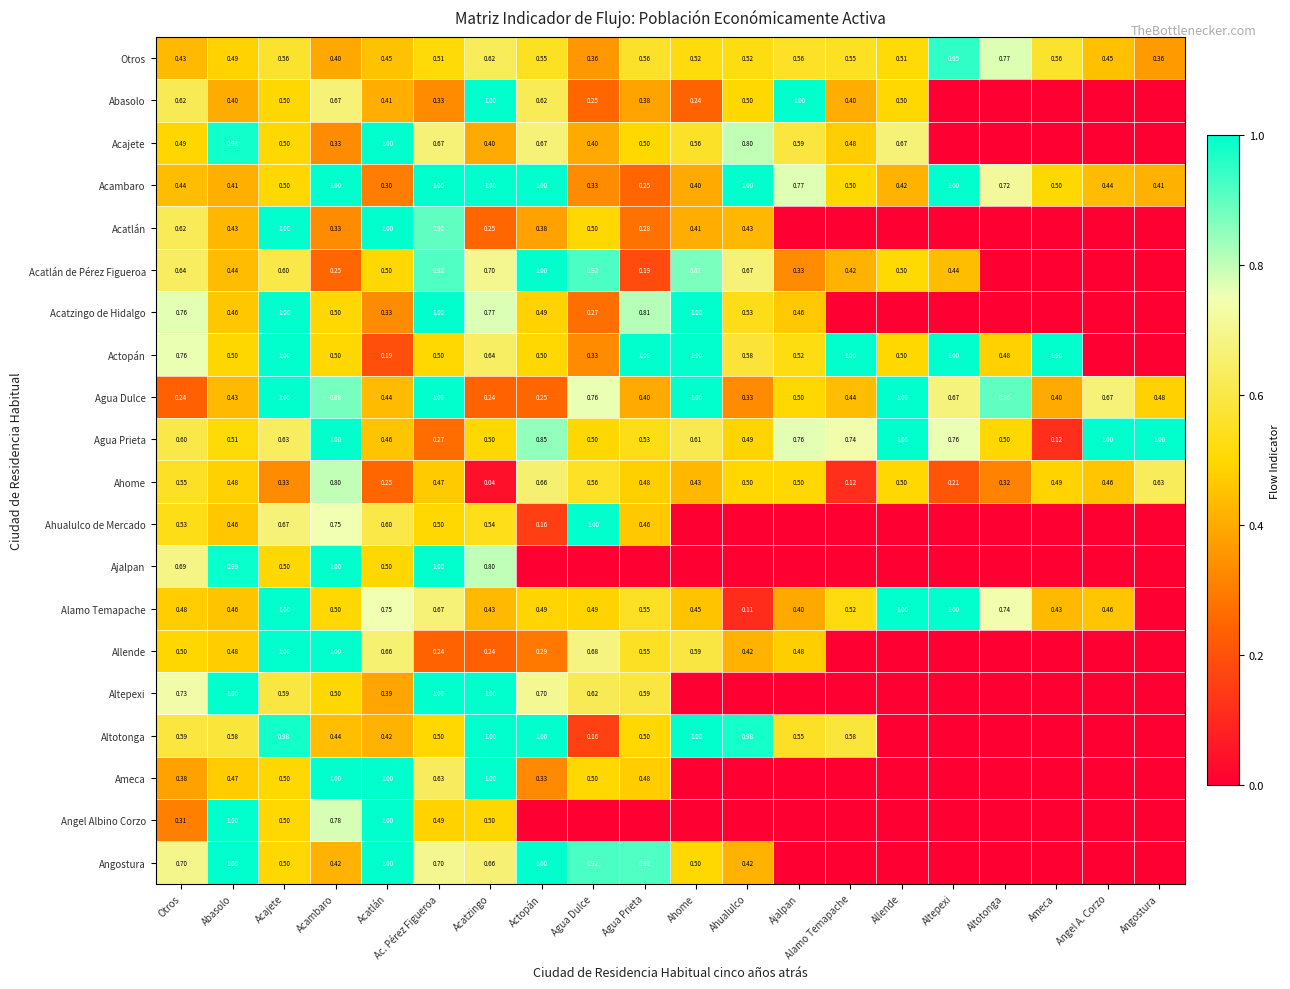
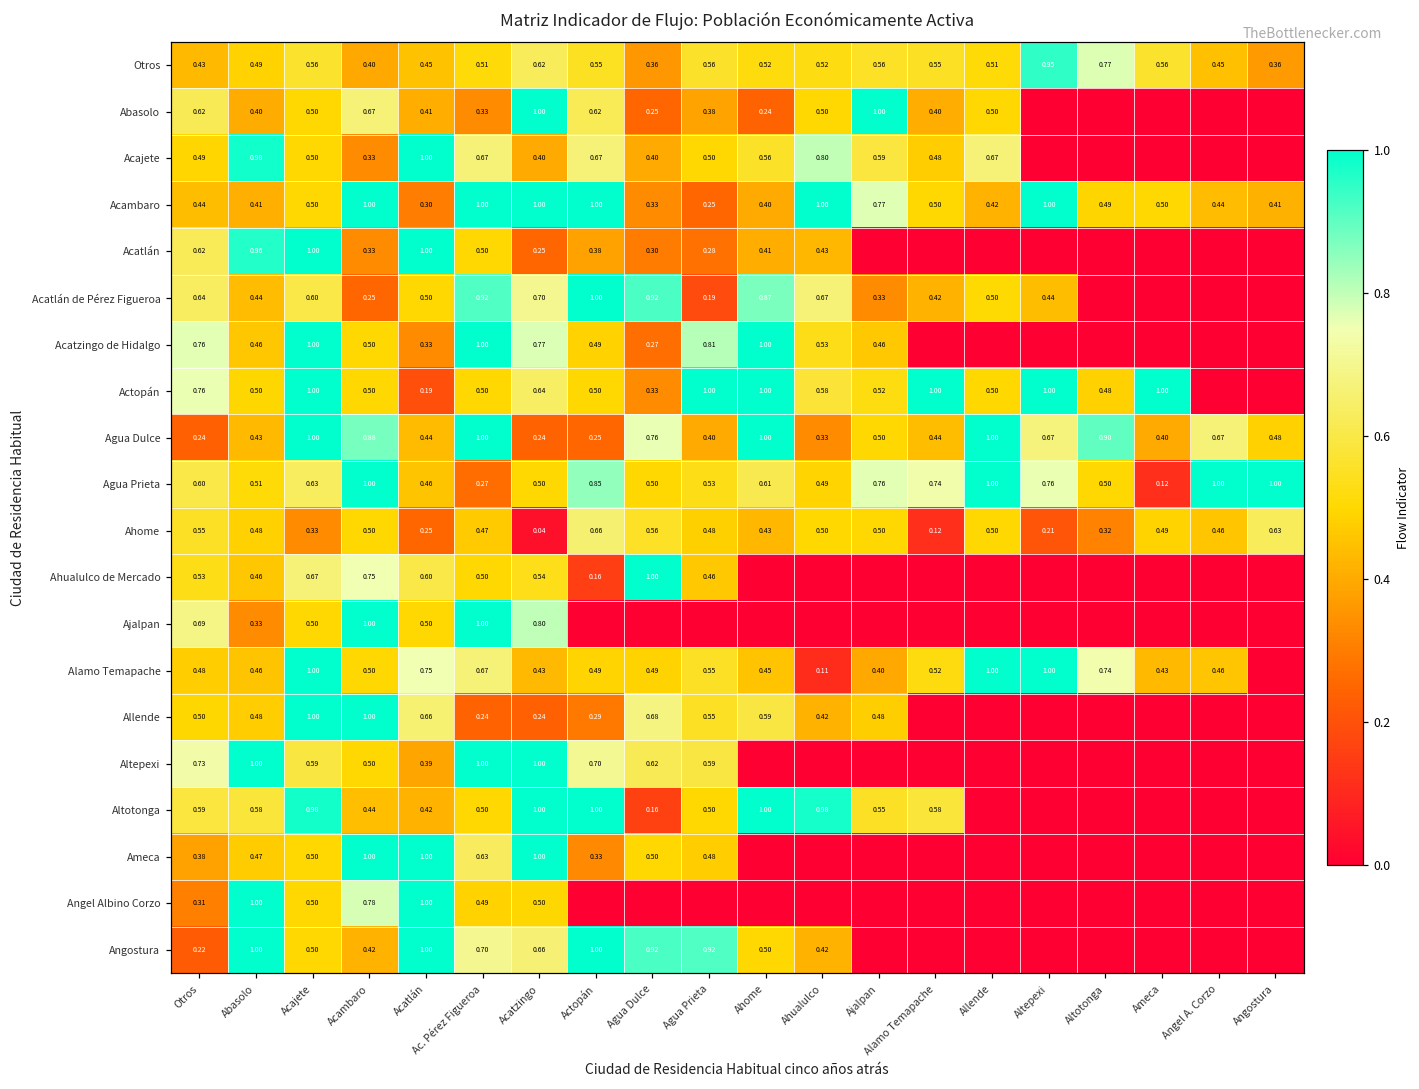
Acambaro, Altotonga: 0.72 -> 0.49
Acatlán, Abasolo: 0.43 -> 0.96
Acatlán, Ac. Pérez Figueroa: 0.90 -> 0.50
Acatlán, Agua Dulce: 0.50 -> 0.30
Ahome, Acambaro: 0.80 -> 0.50
Ajalpan, Abasolo: 0.99 -> 0.33
Angostura, Otros: 0.70 -> 0.22
